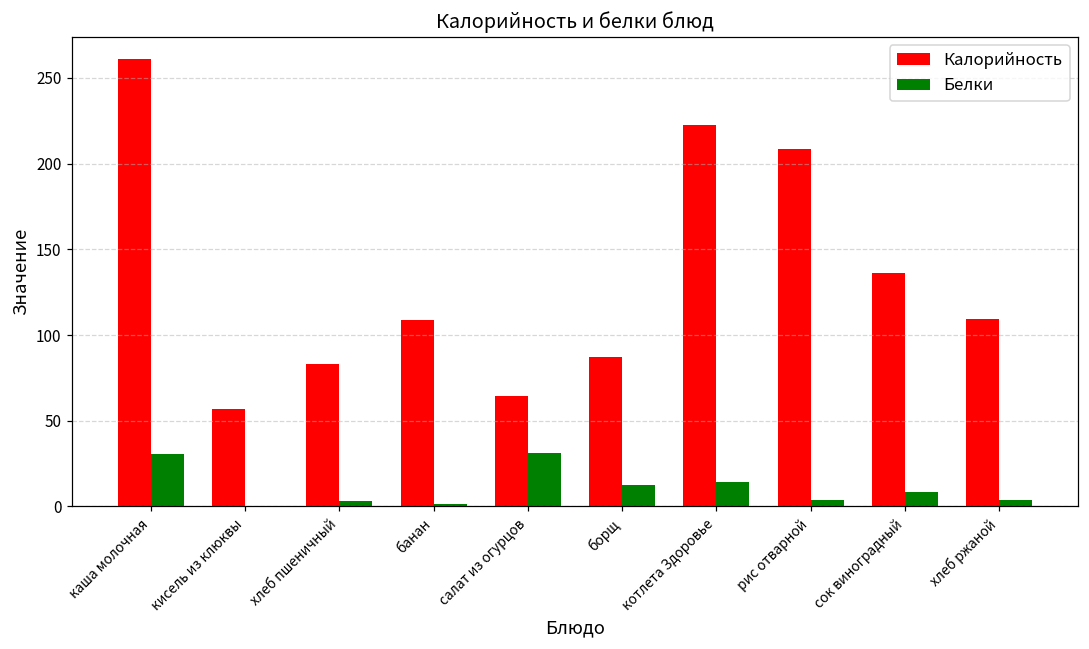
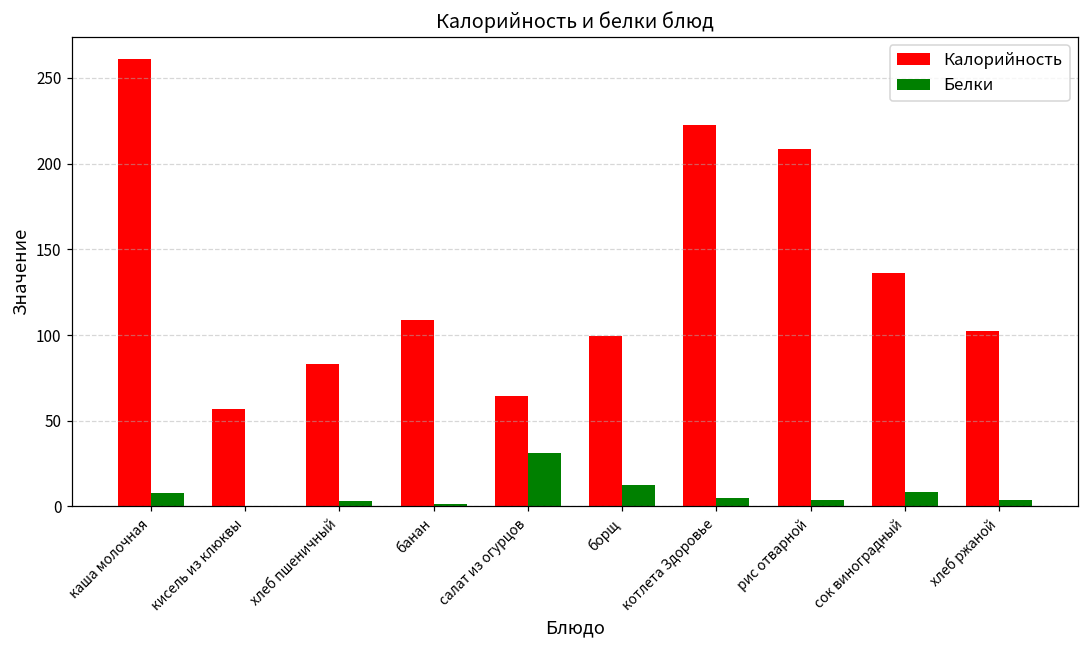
Белки, каша молочная: 31 -> 8
Калорийность, борщ: 87 -> 99
Белки, котлета Здоровье: 14 -> 5
Калорийность, хлеб ржаной: 109 -> 103
